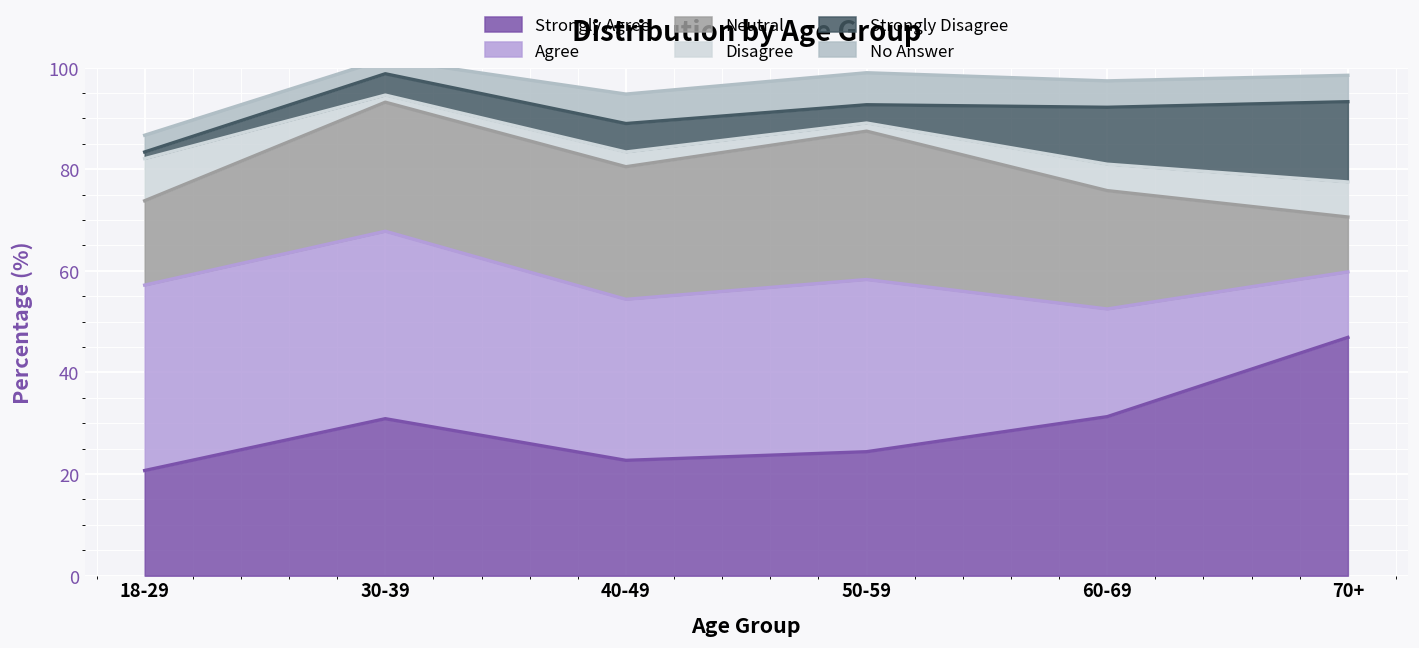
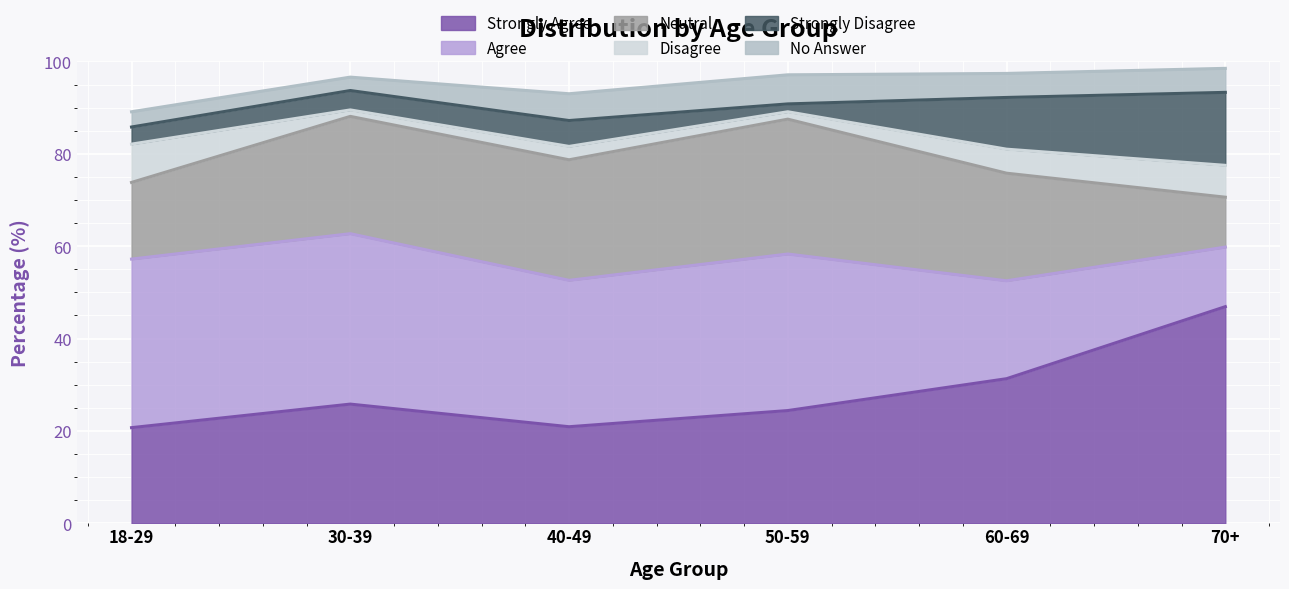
Strongly Disagree, 18-29: 1 -> 4
Strongly Agree, 30-39: 31 -> 26
Strongly Agree, 40-49: 23 -> 21
Strongly Disagree, 50-59: 4 -> 2
